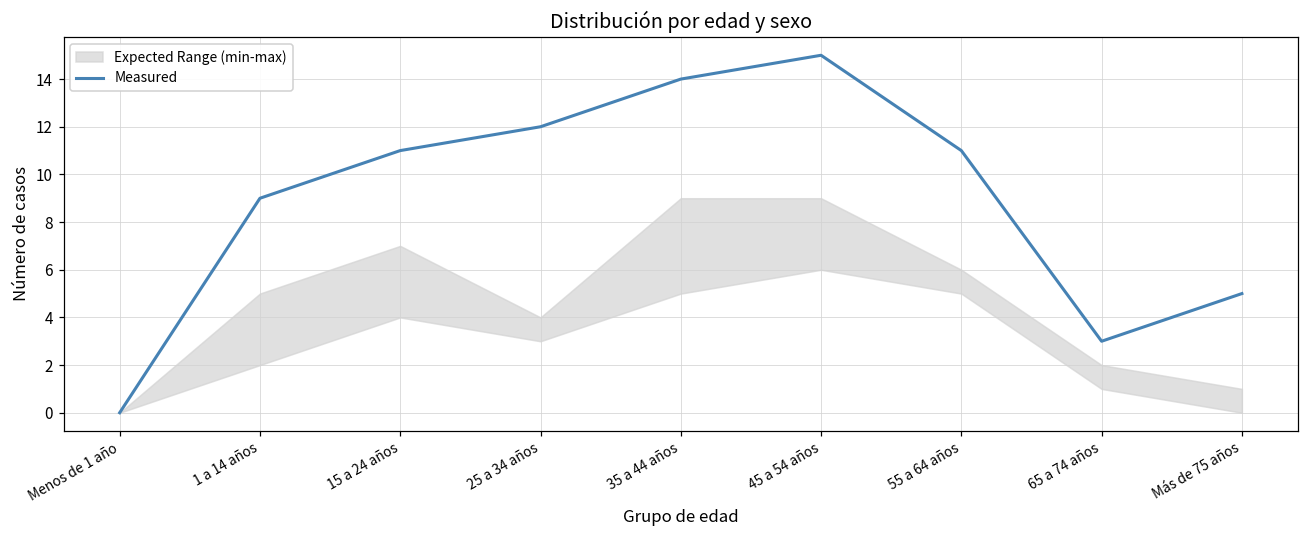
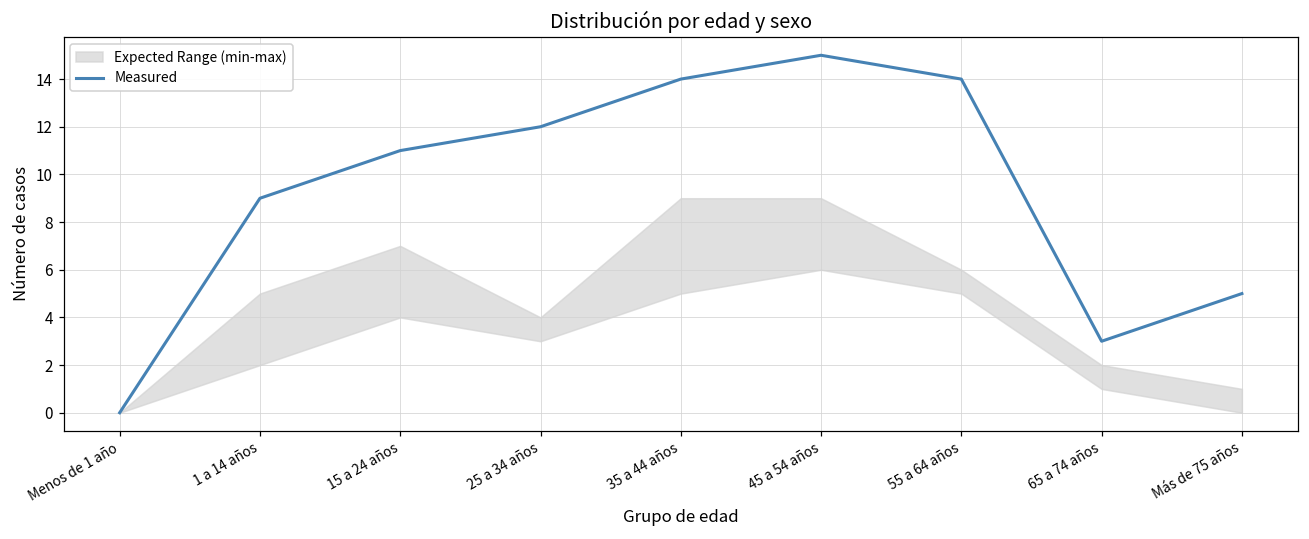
Measured, 55 a 64 años: 11 -> 14
